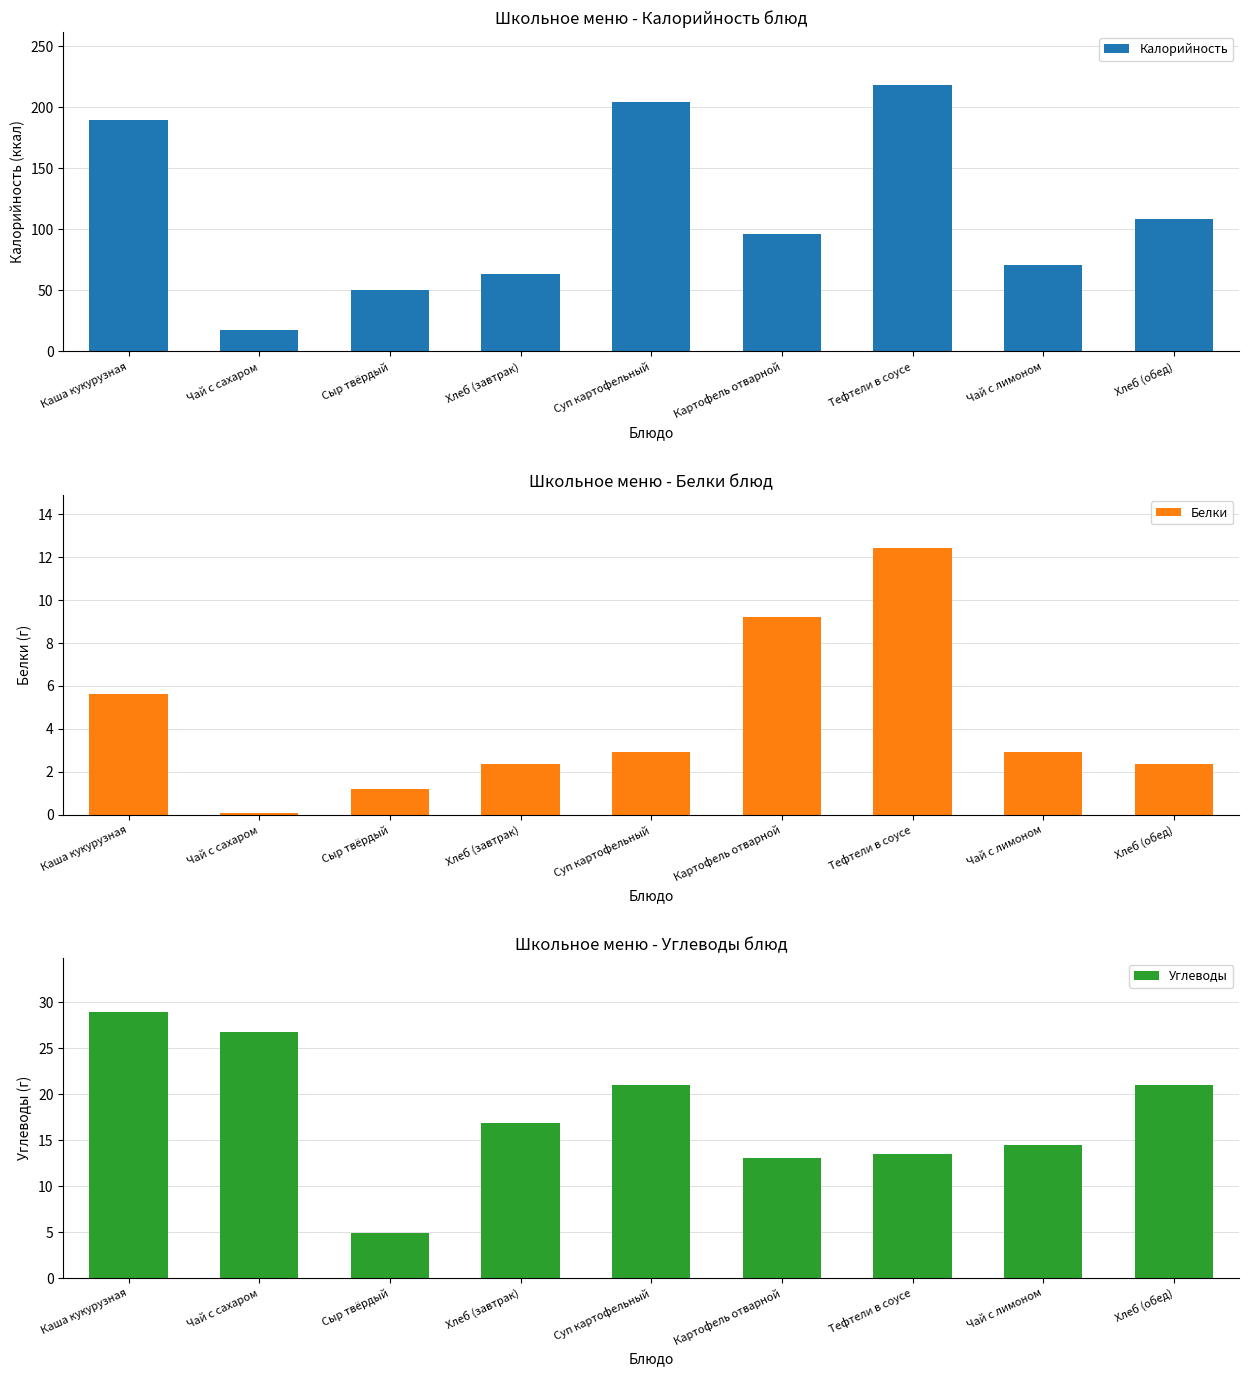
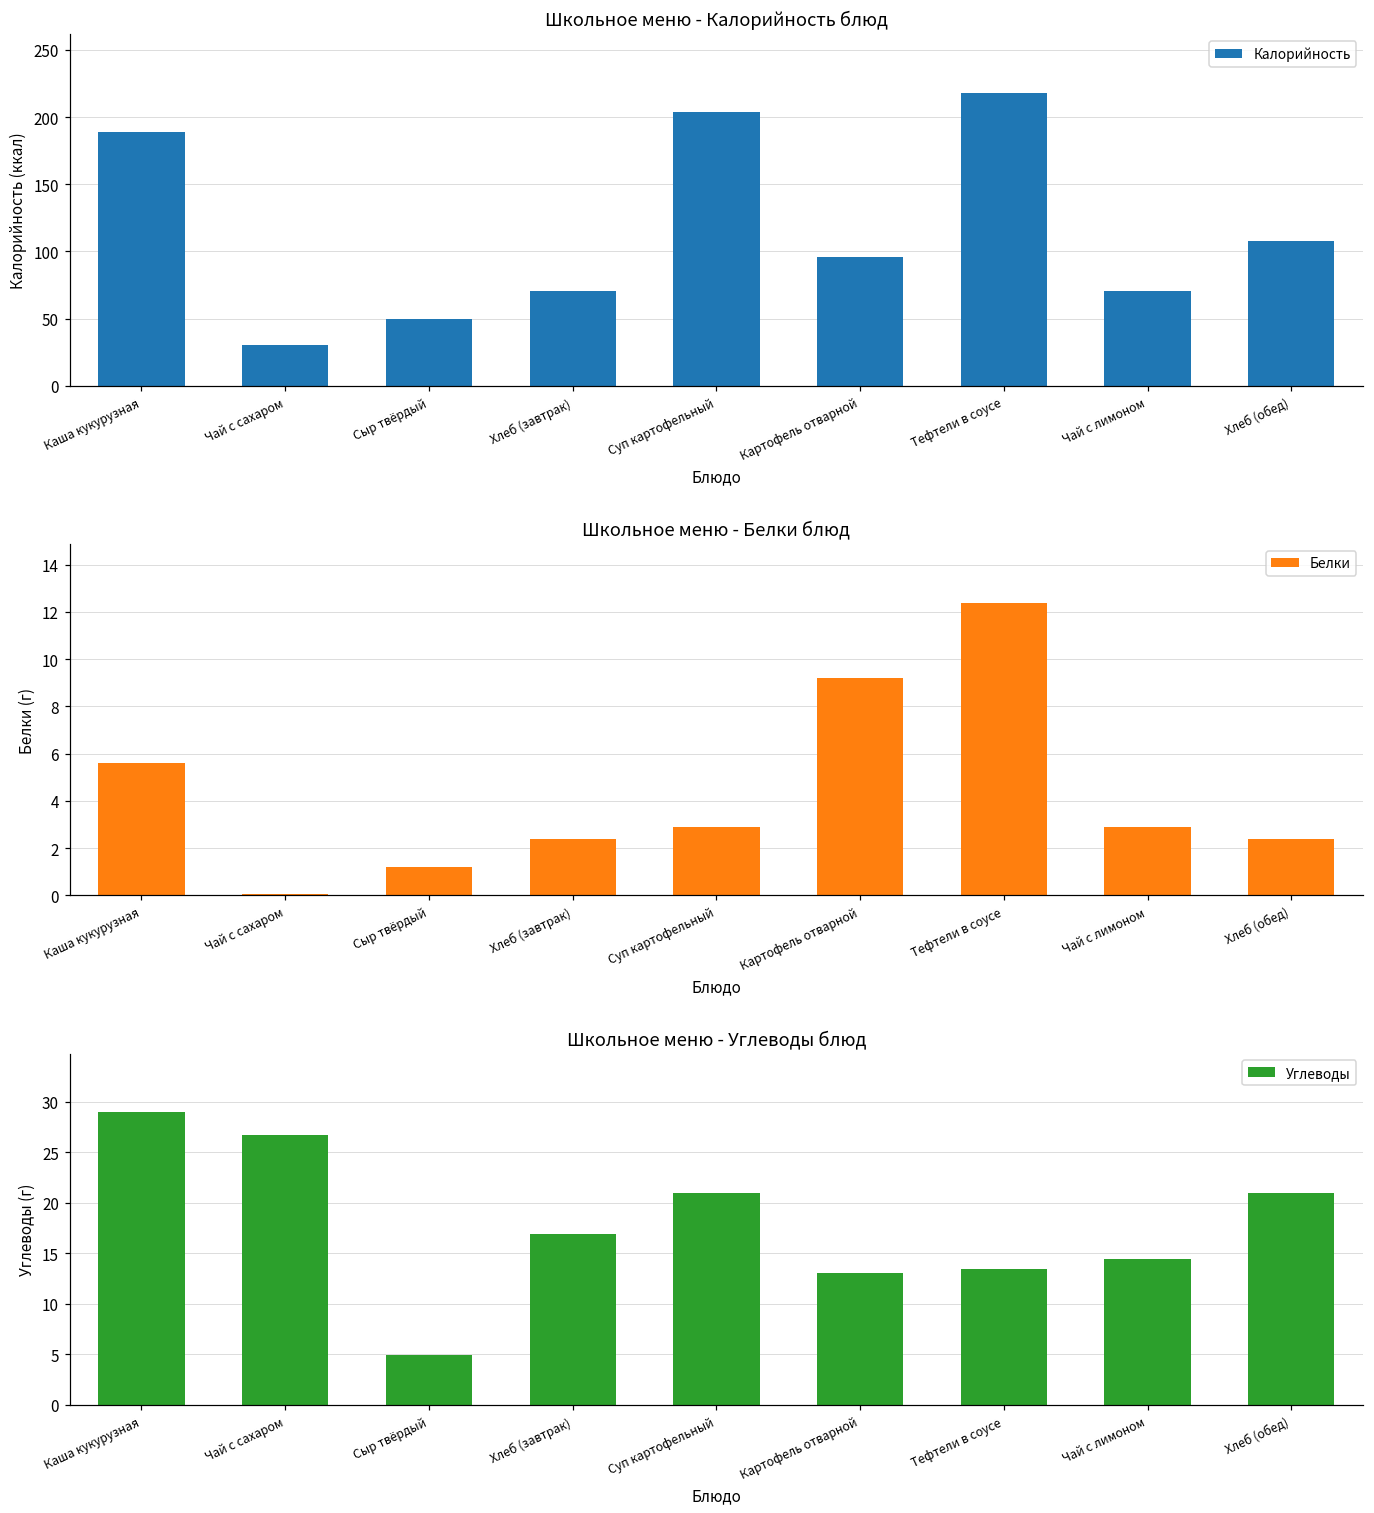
Школьное меню - Калорийность блюд, Чай с сахаром: 18 -> 30
Школьное меню - Калорийность блюд, Хлеб (завтрак): 63 -> 71
